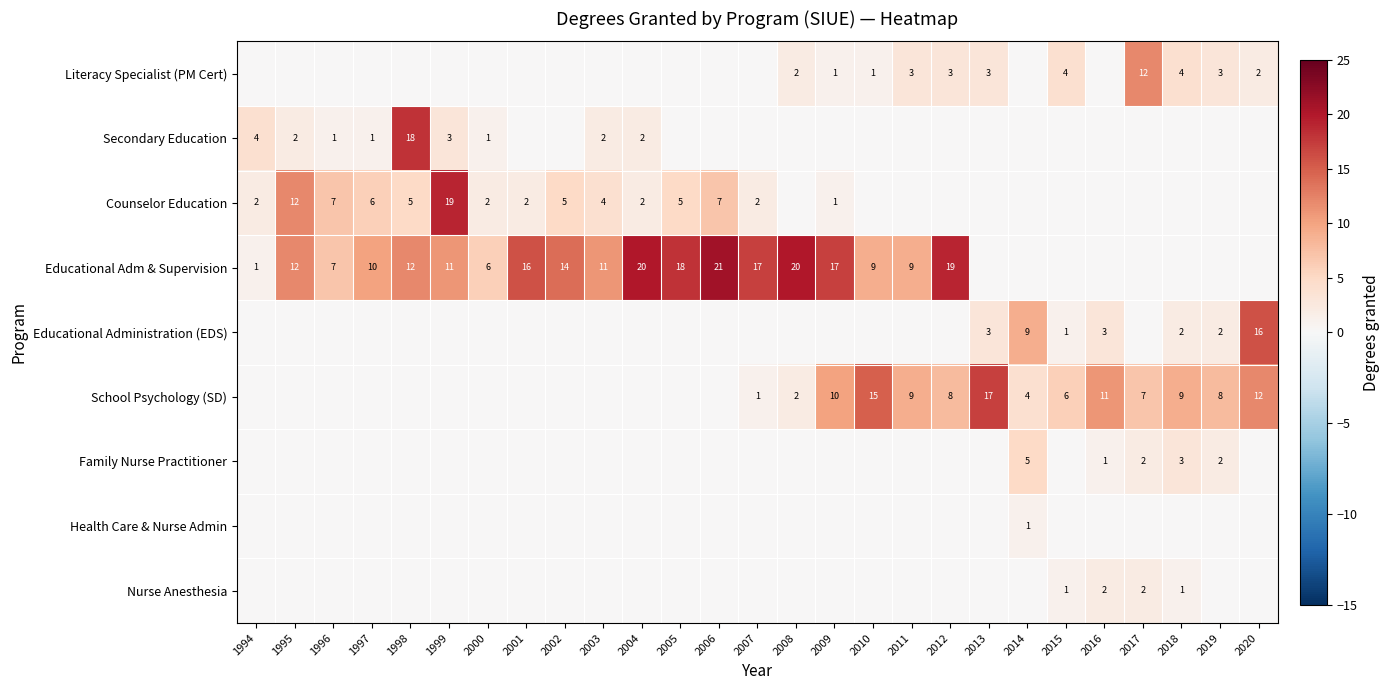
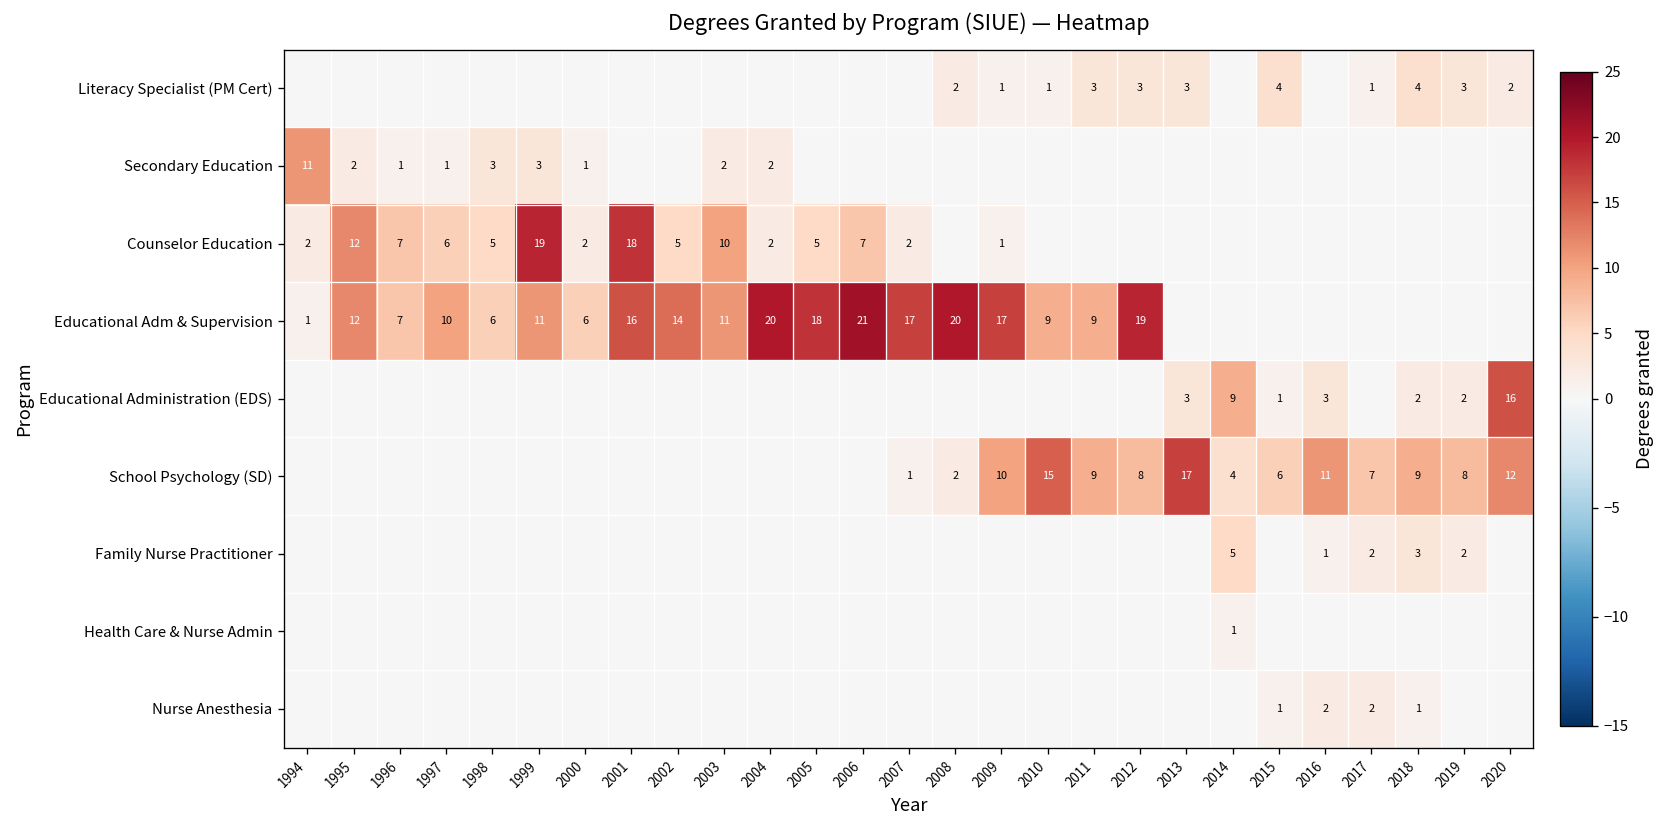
Literacy Specialist (PM Cert), 2017: 12 -> 1
Secondary Education, 1994: 4 -> 11
Secondary Education, 1998: 18 -> 3
Counselor Education, 2001: 2 -> 18
Counselor Education, 2003: 4 -> 10
Educational Adm & Supervision, 1998: 12 -> 6
